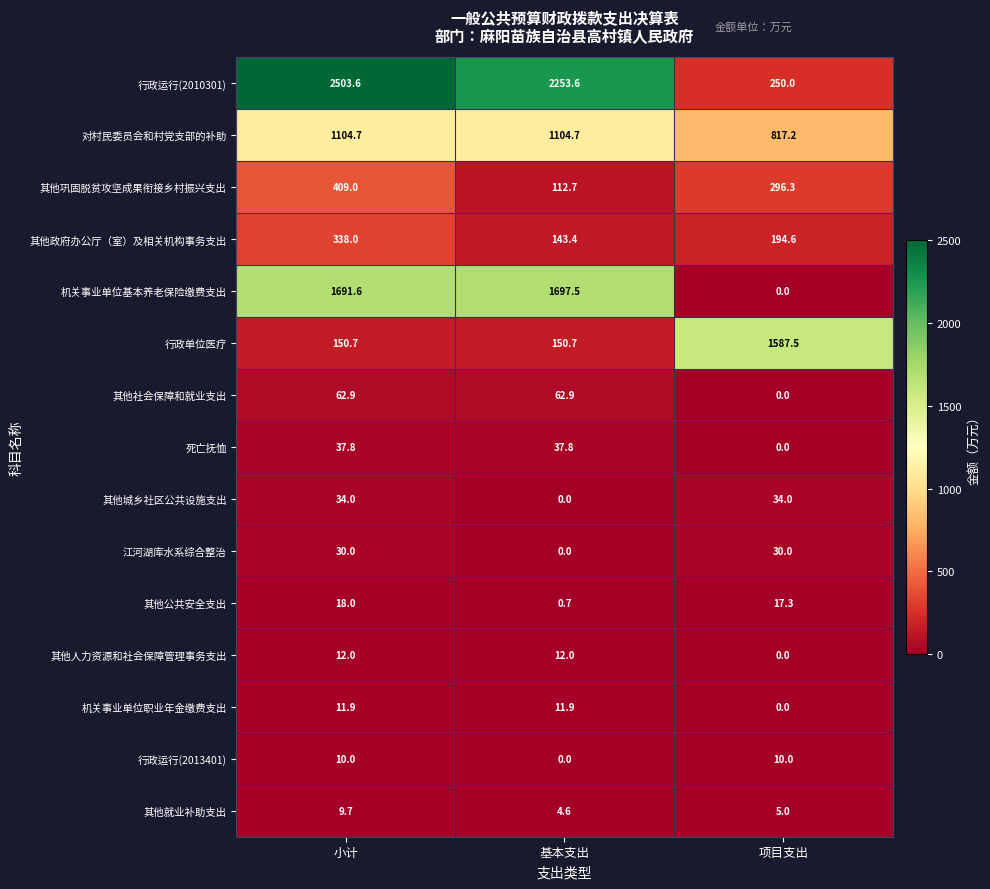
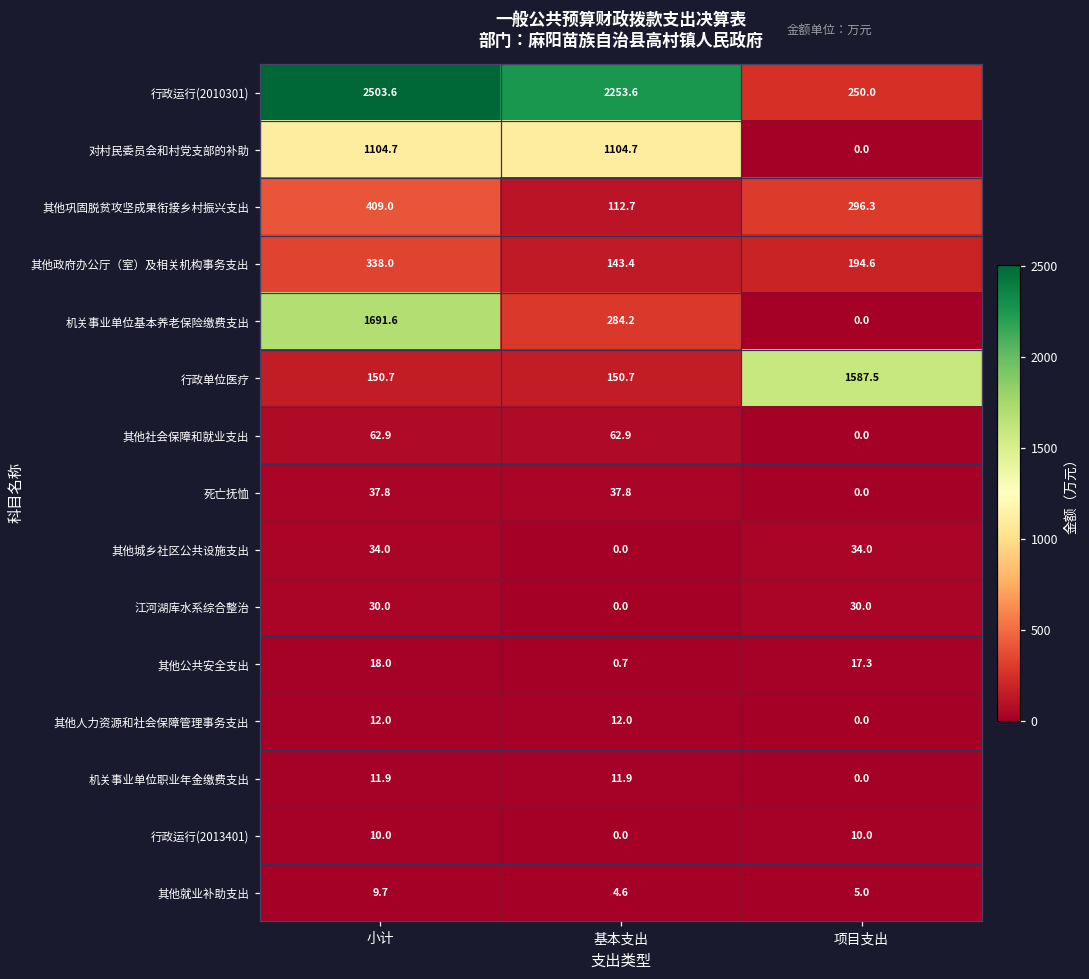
对村民委员会和村党支部的补助, 项目支出: 817.2 -> 0.0
机关事业单位基本养老保险缴费支出, 基本支出: 1697.5 -> 284.2
